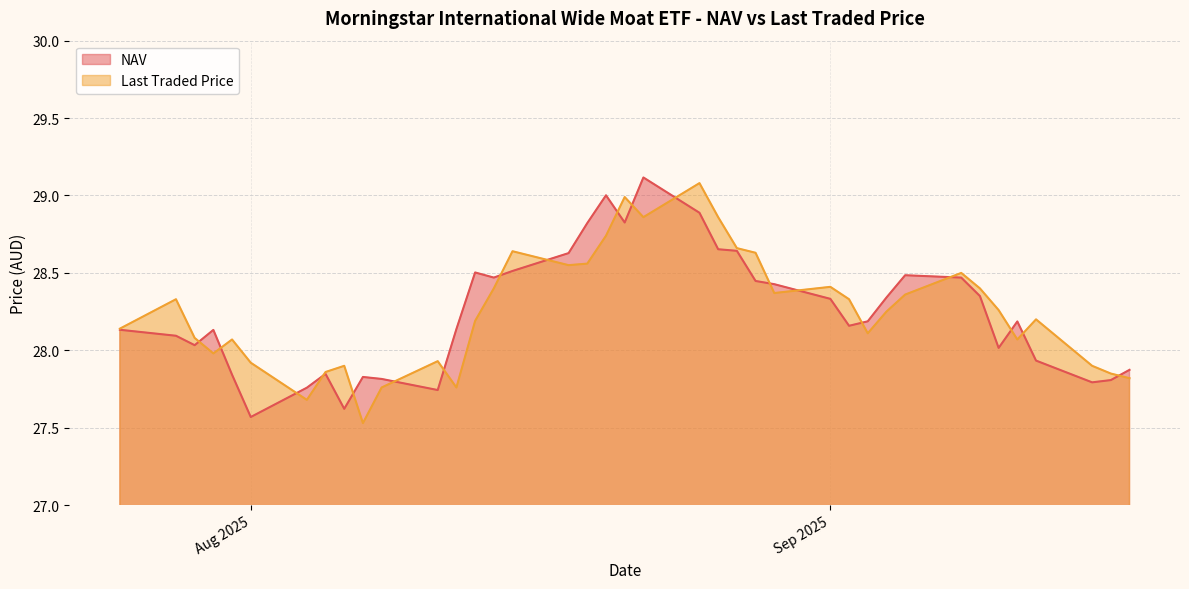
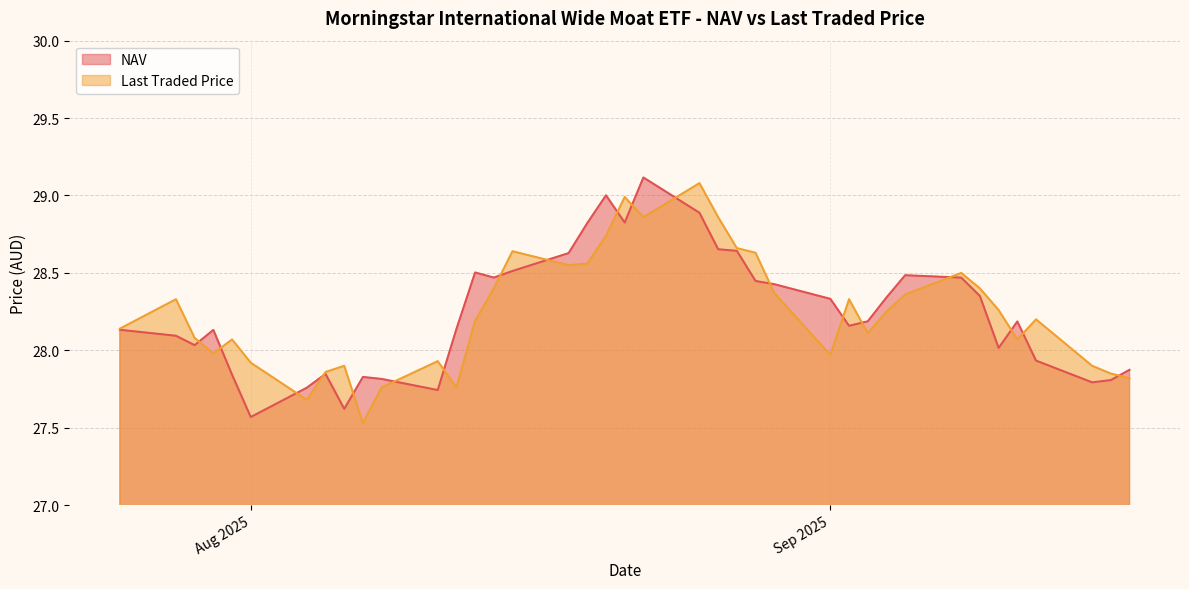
Last Traded Price, Sep 2025: 28.41 -> 27.97
